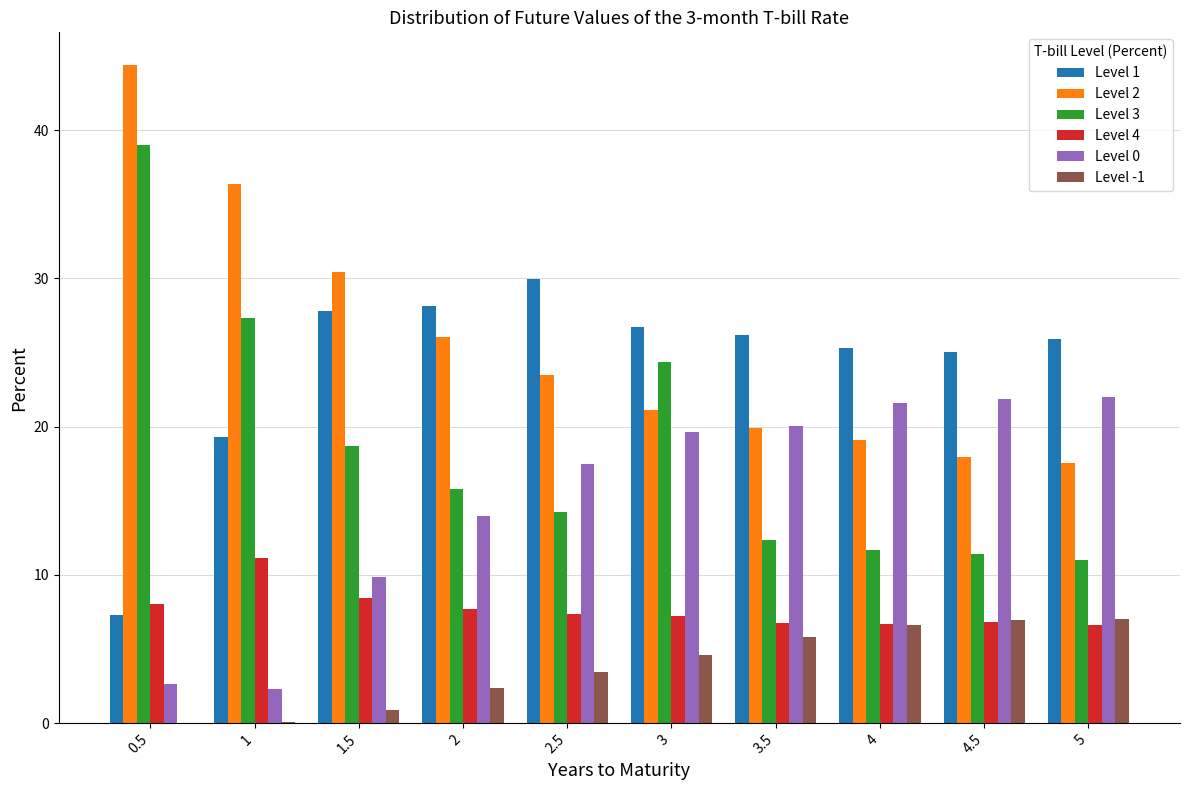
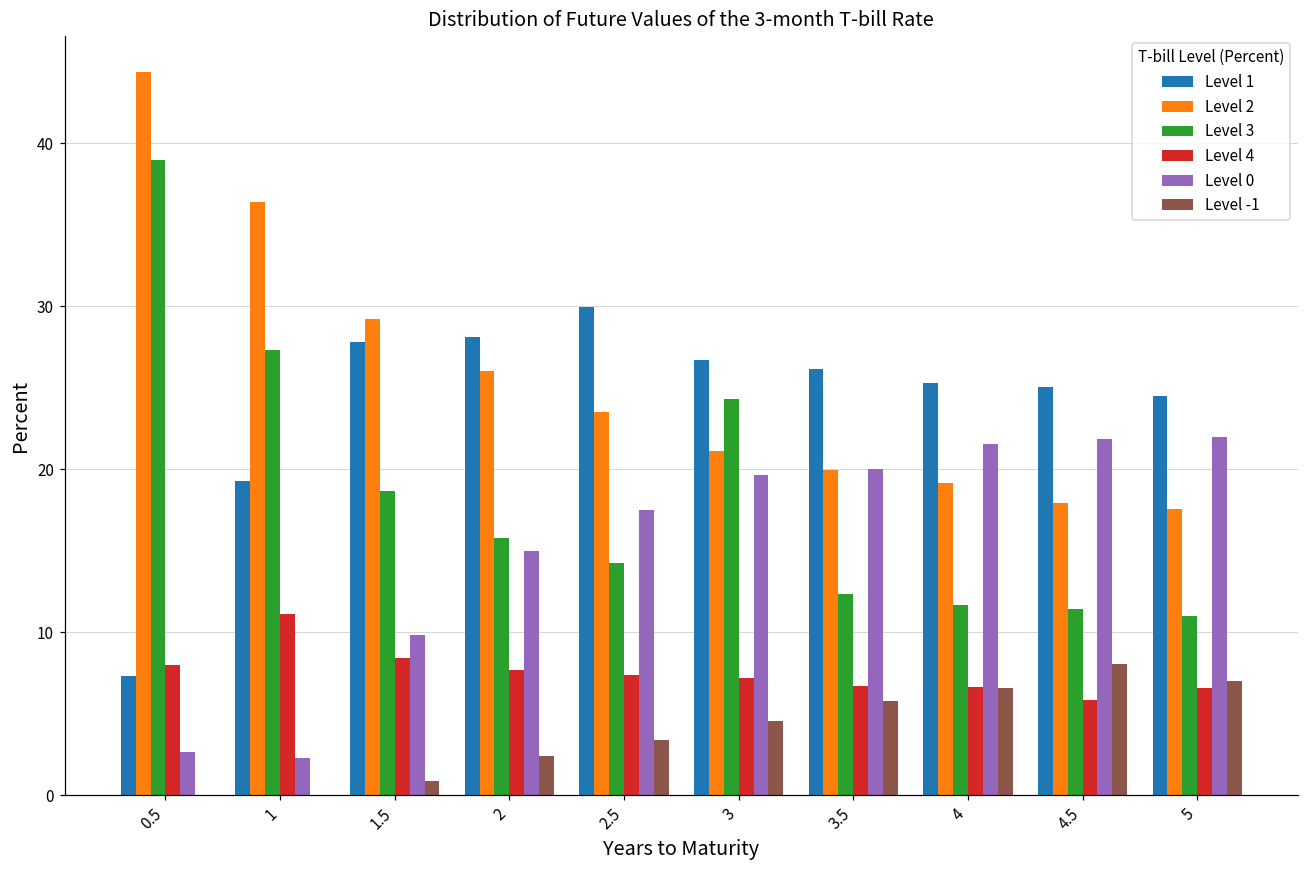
Level 2, 1.5: 30.4 -> 29.2
Level 0, 2: 14.0 -> 15.0
Level 4, 4.5: 6.8 -> 5.9
Level -1, 4.5: 6.9 -> 8.1
Level 1, 5: 25.9 -> 24.5
